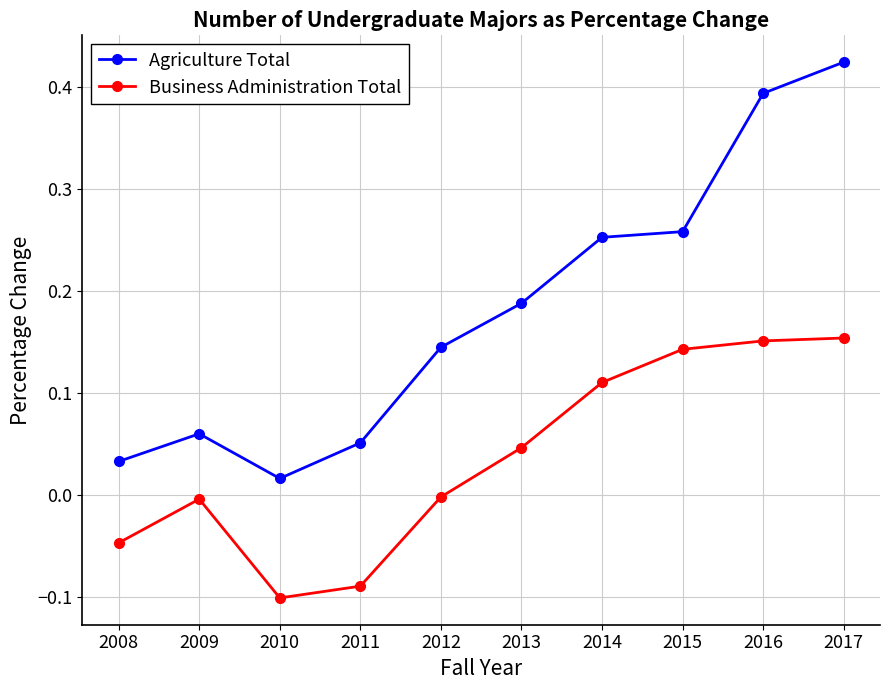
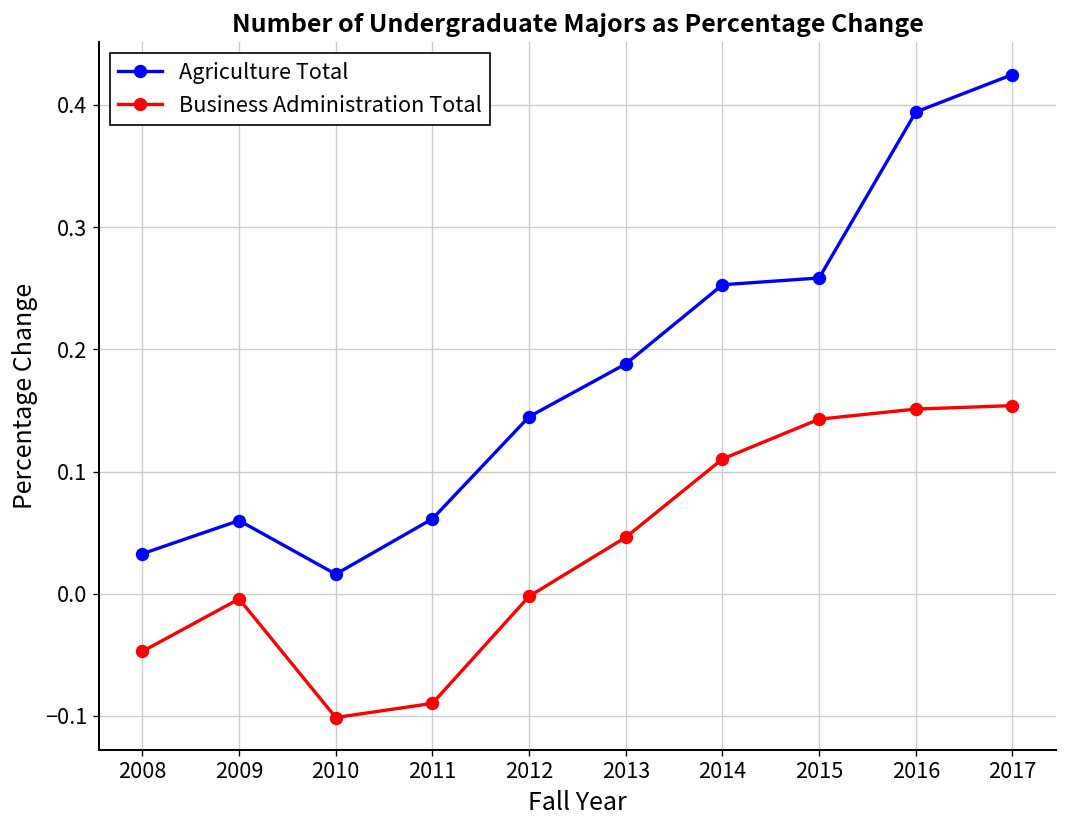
Agriculture Total, 2011: 0.051 -> 0.061
